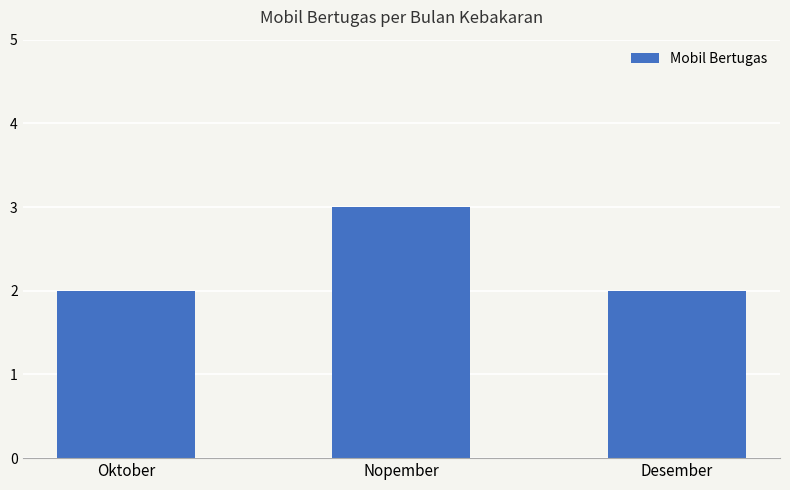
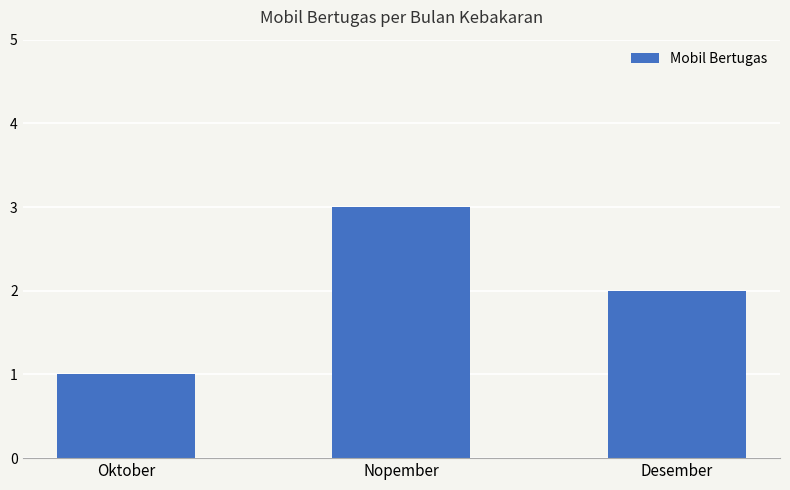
Oktober: 2 -> 1
